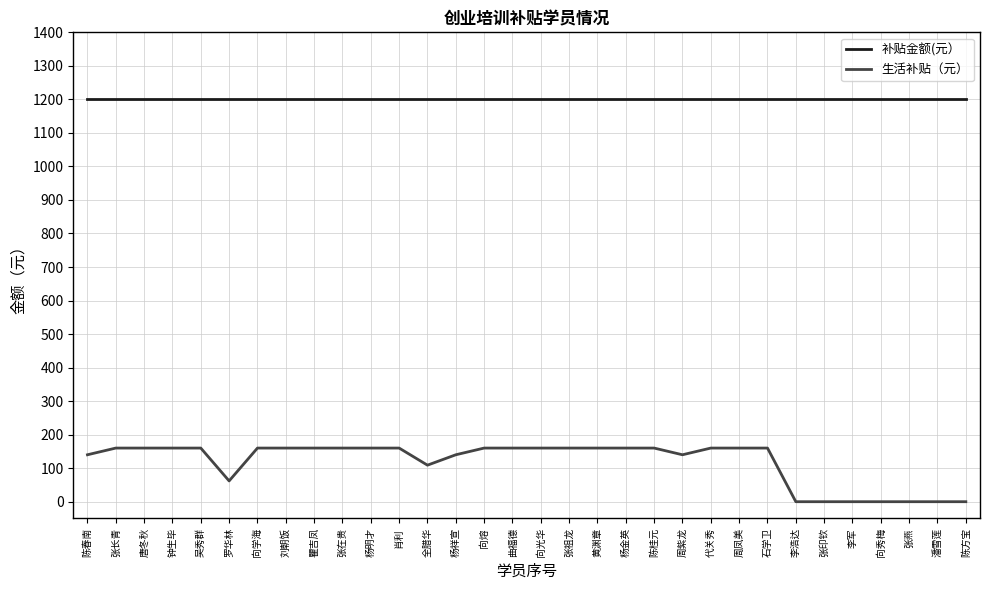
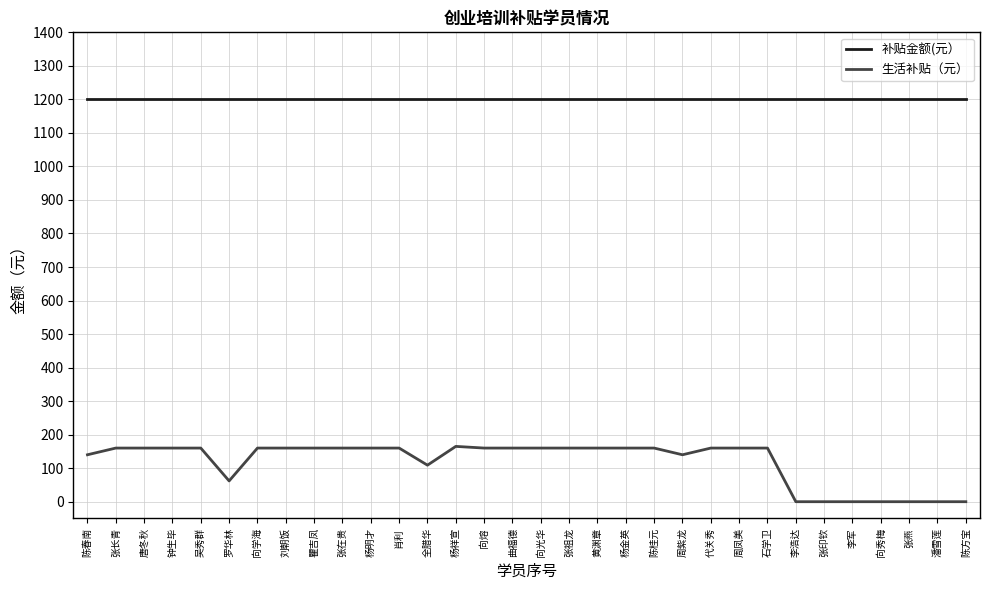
生活补贴（元）, 杨祥宣: 140 -> 170
